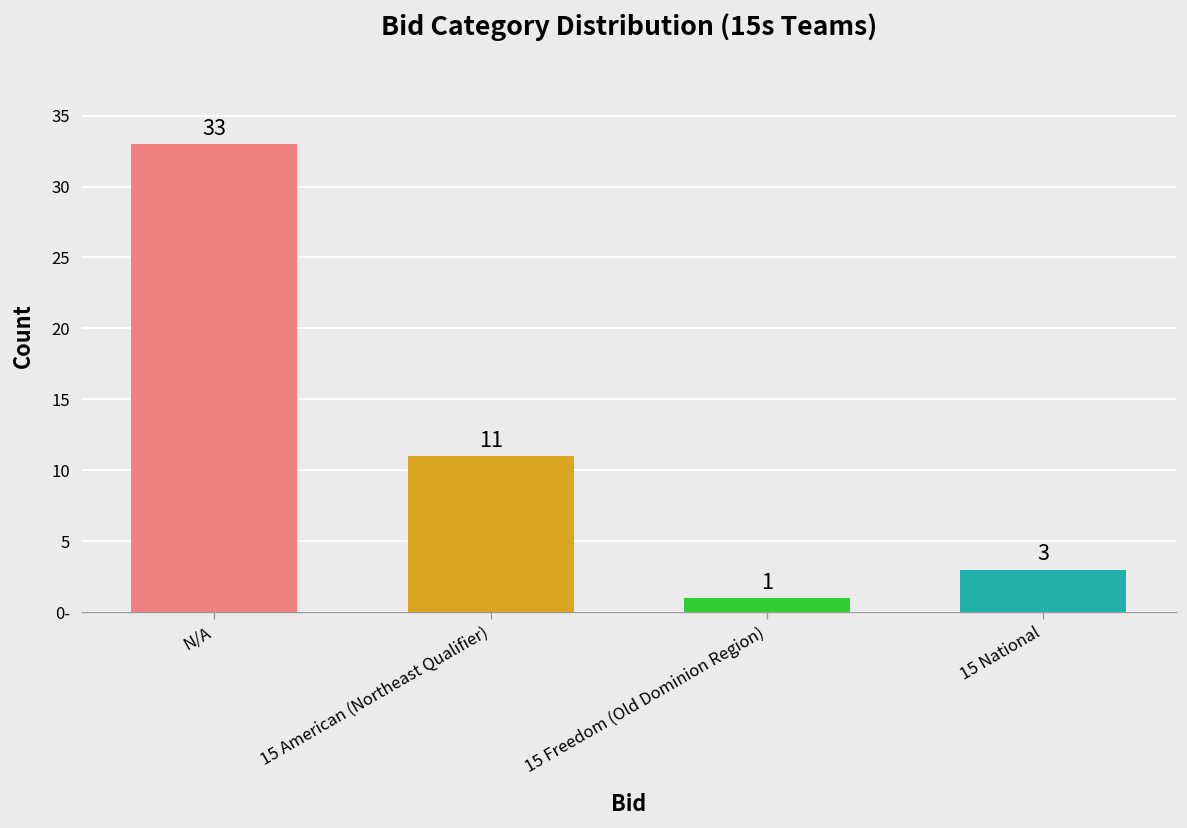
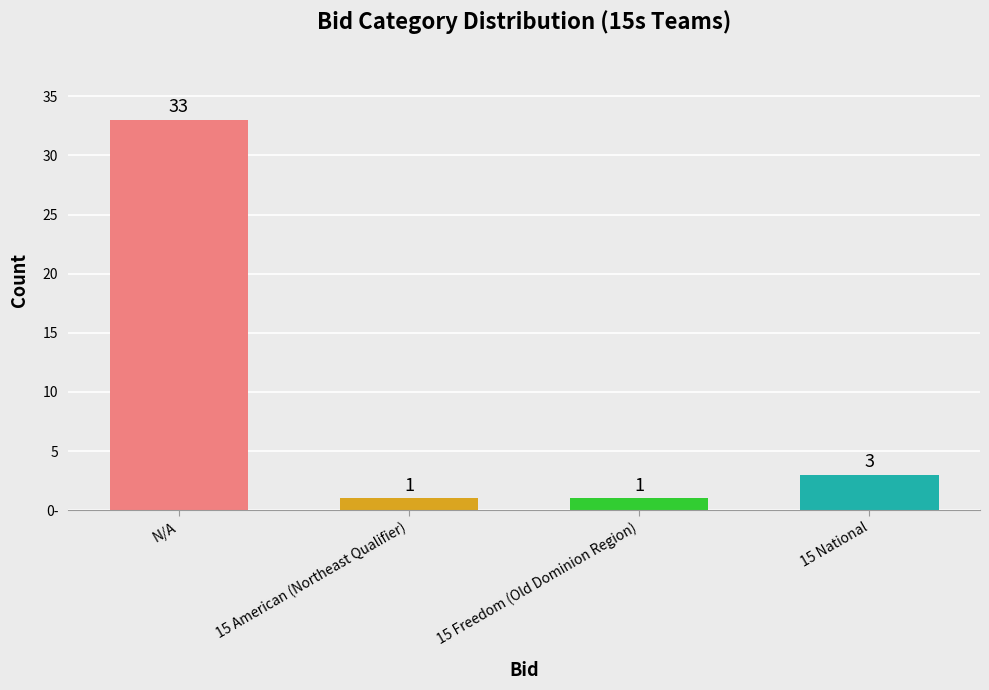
15 American (Northeast Qualifier): 11 -> 1
